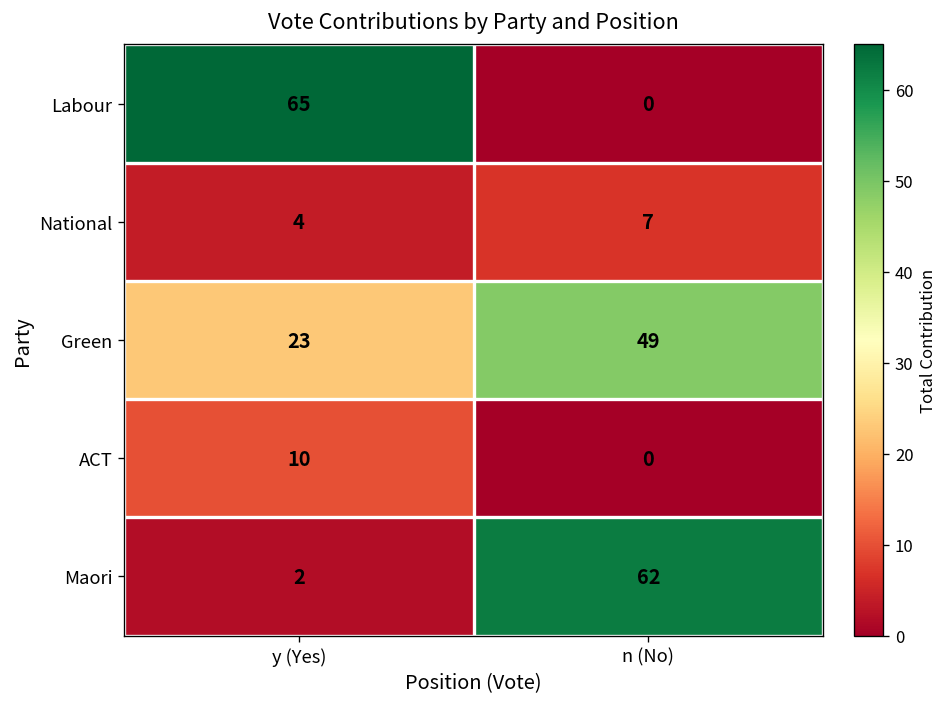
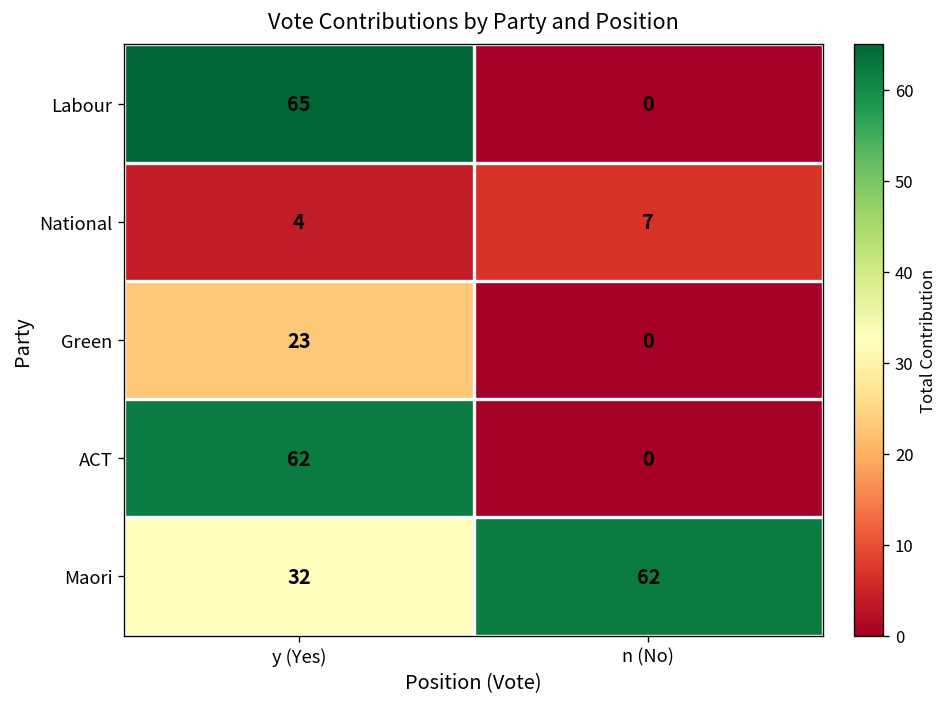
Green, n (No): 49 -> 0
ACT, y (Yes): 10 -> 62
Maori, y (Yes): 2 -> 32
